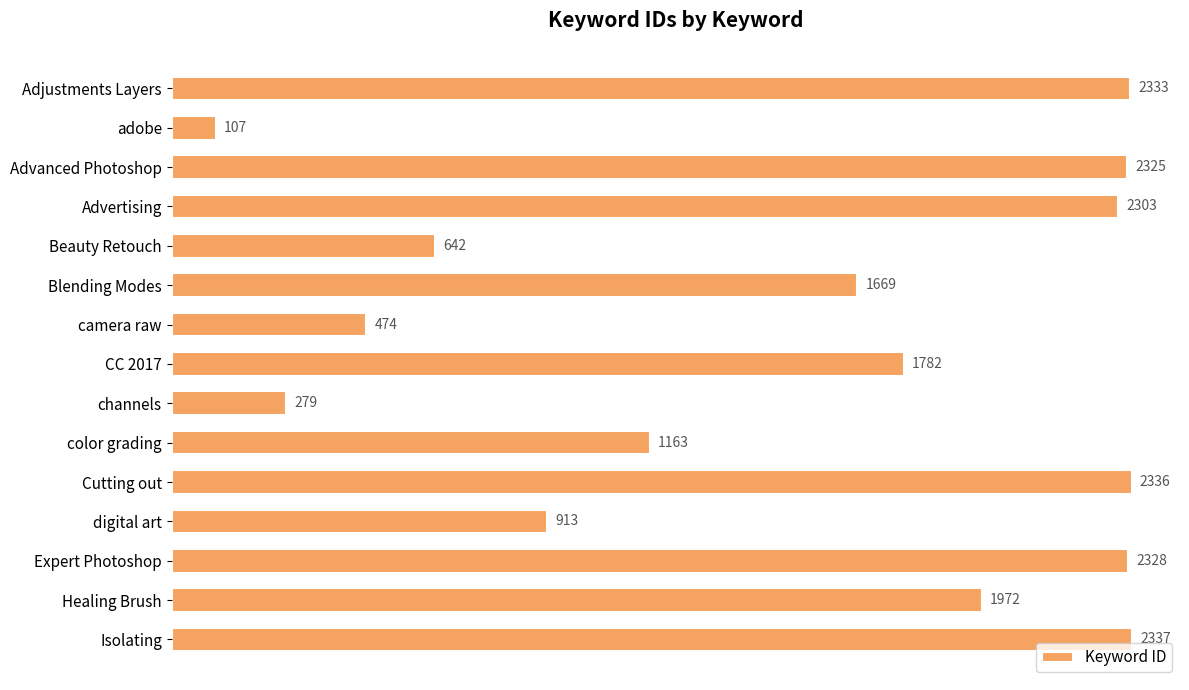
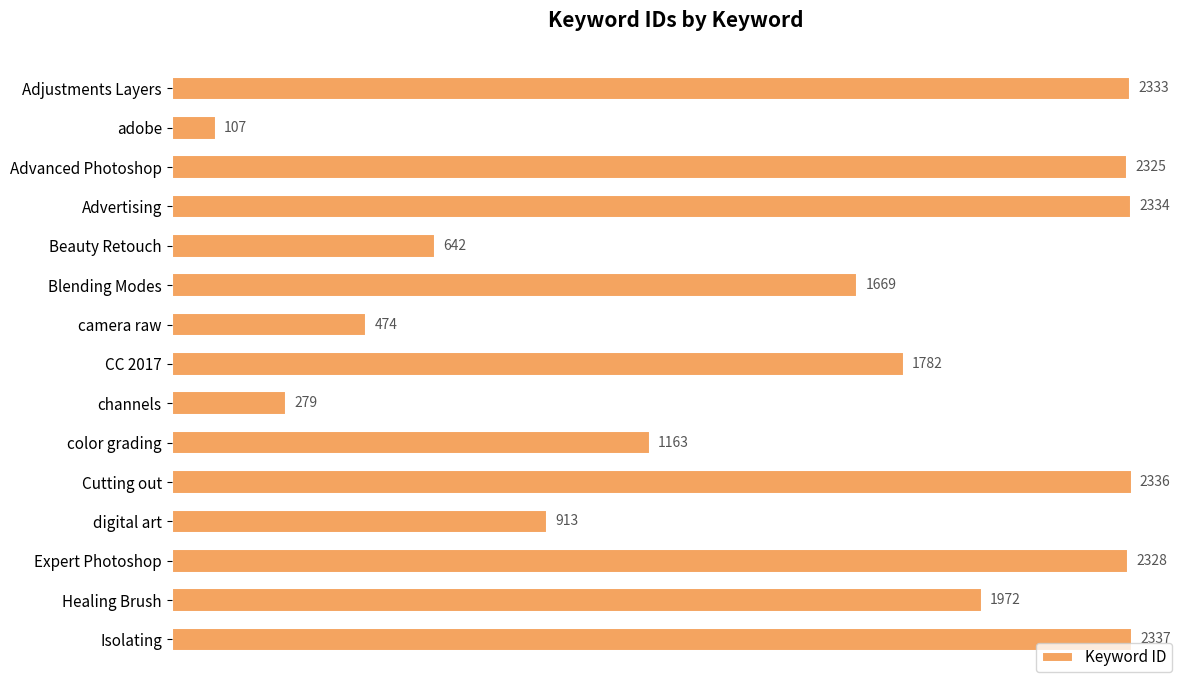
Advertising: 2303 -> 2334
